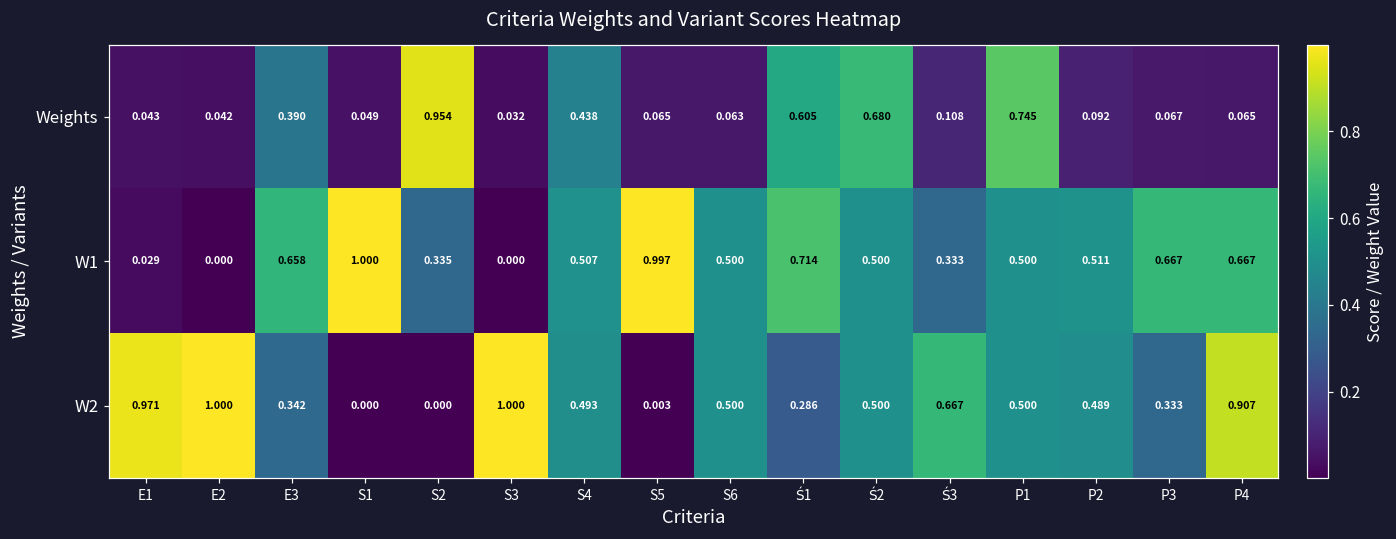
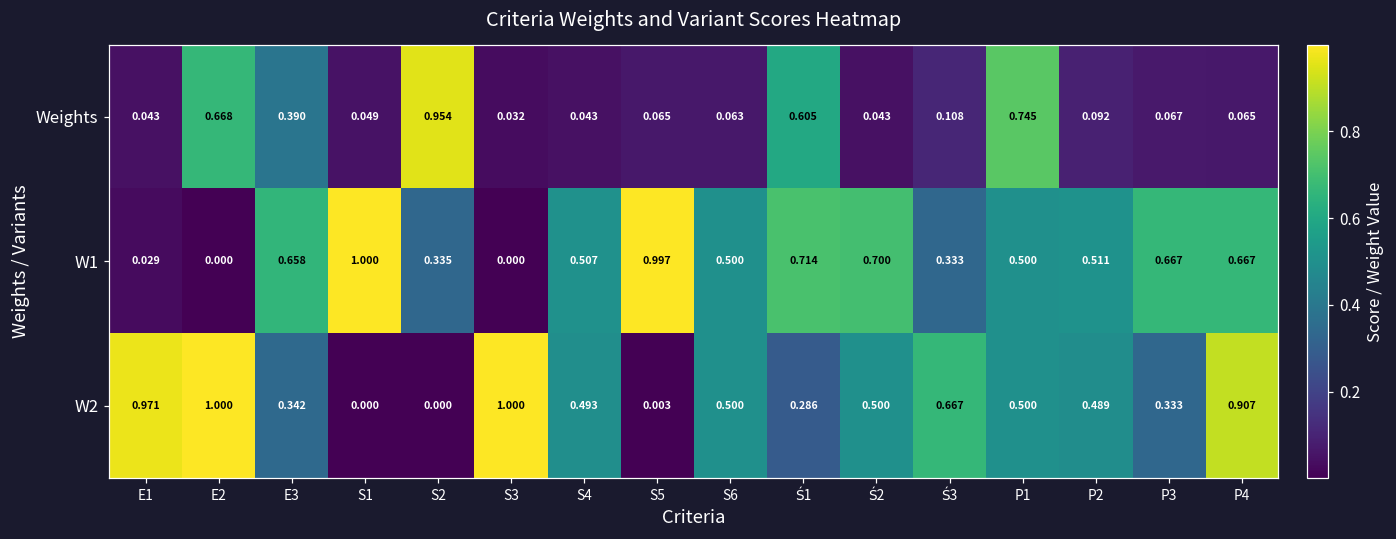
Weights, E2: 0.042 -> 0.668
Weights, S4: 0.438 -> 0.043
Weights, Ś2: 0.680 -> 0.043
W1, Ś2: 0.500 -> 0.700
